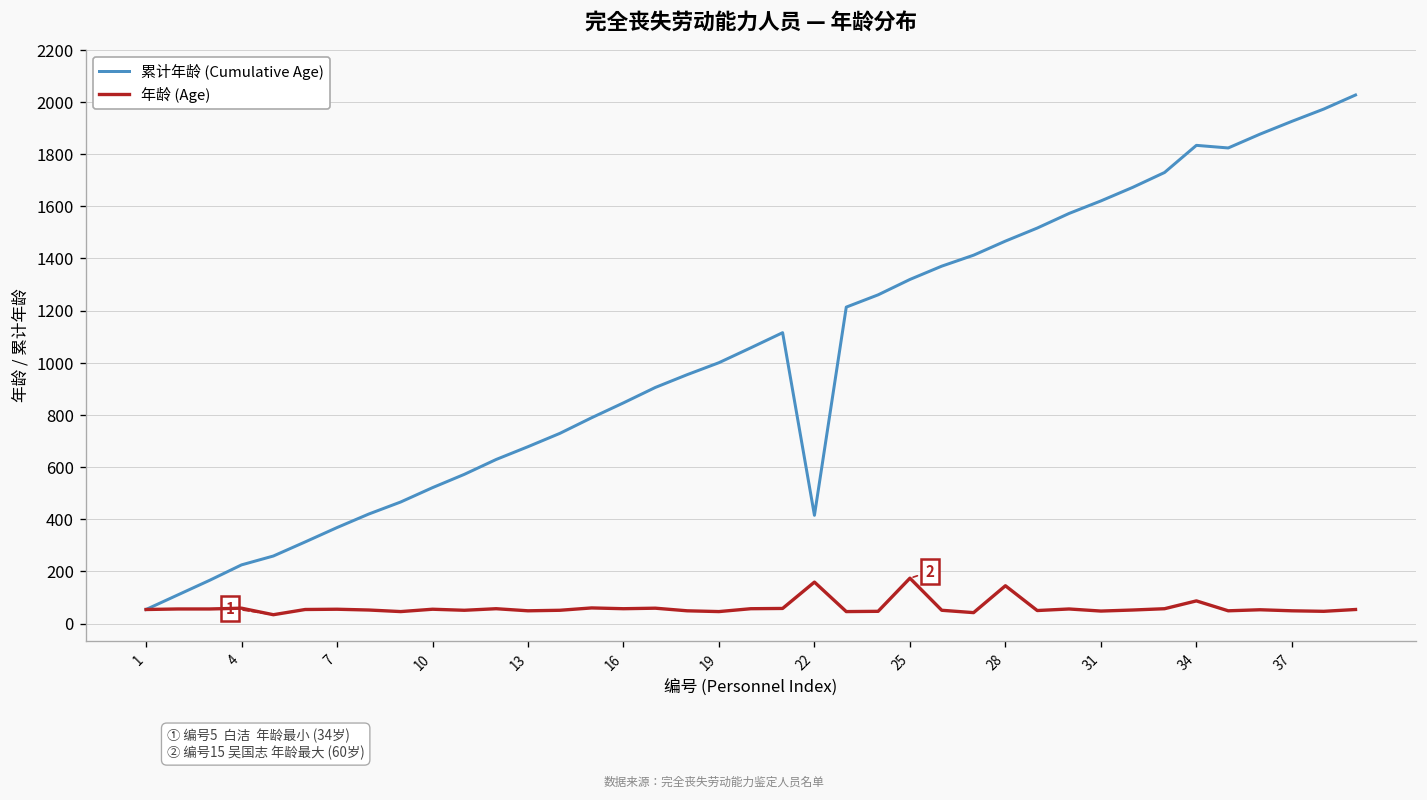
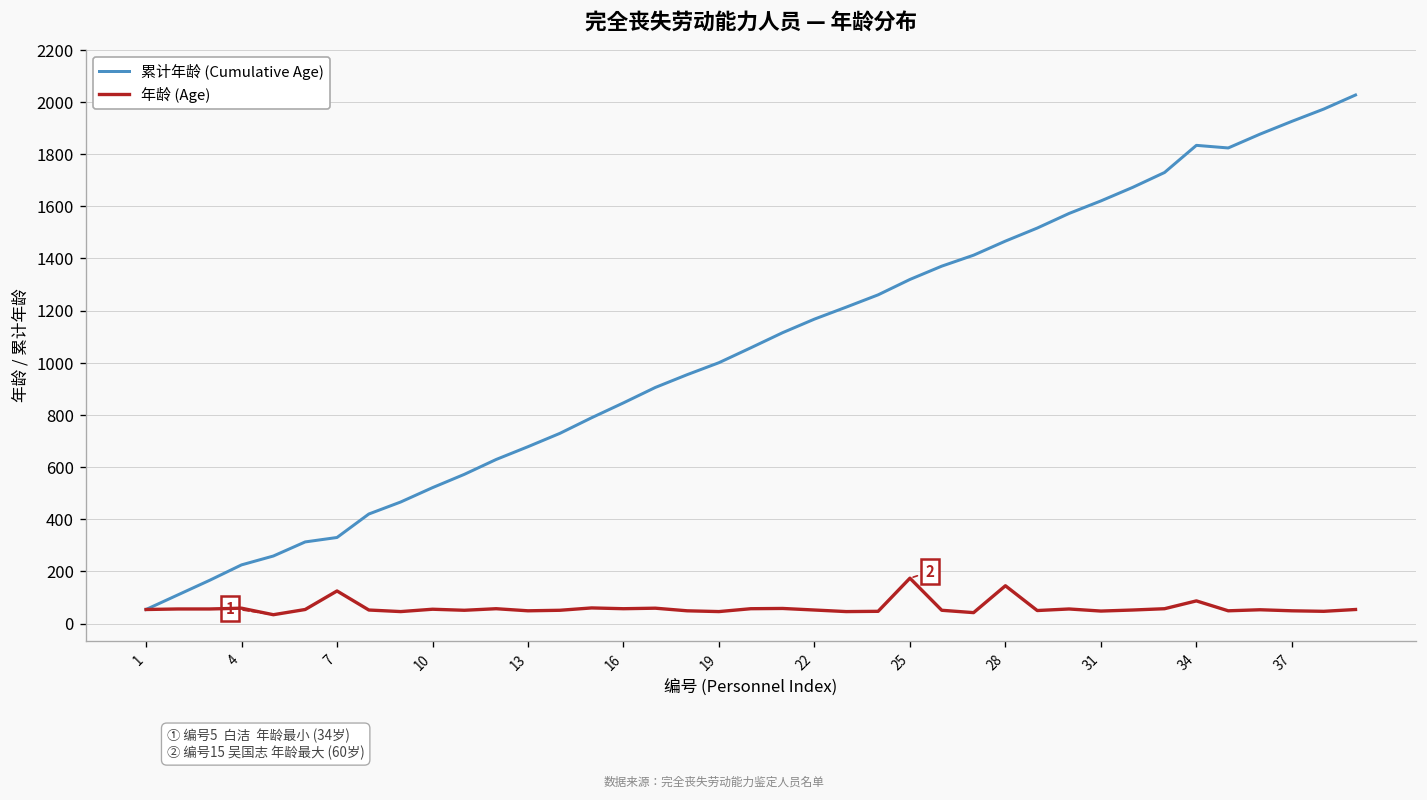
累计年龄 (Cumulative Age), 7: 370 -> 330
年龄 (Age), 7: 60 -> 130
累计年龄 (Cumulative Age), 22: 420 -> 1170
年龄 (Age), 22: 160 -> 50
